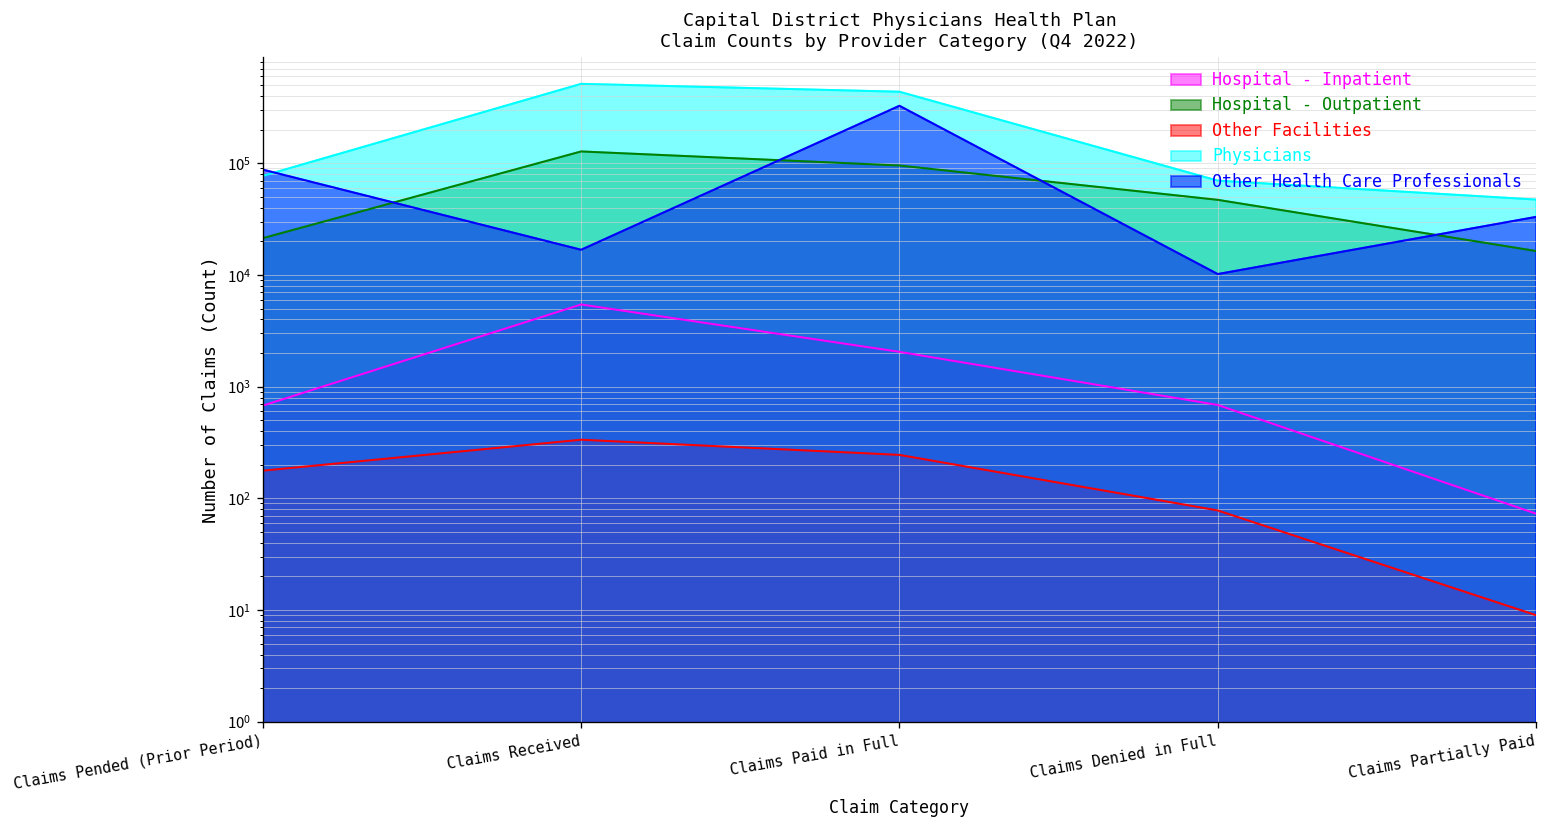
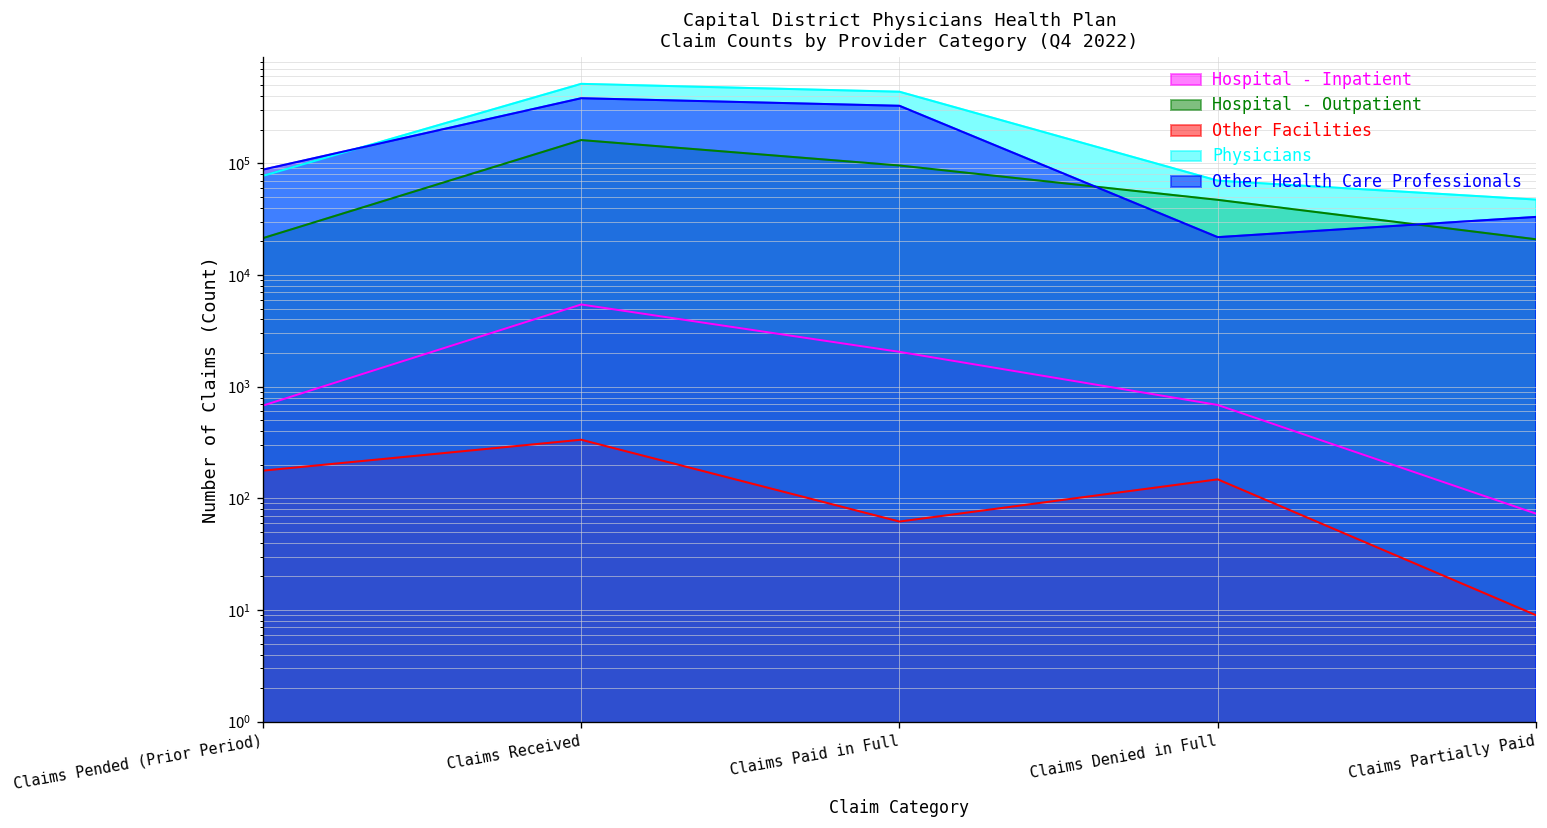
Hospital - Outpatient, Claims Received: 130000 -> 160000
Other Health Care Professionals, Claims Received: 17000 -> 380000
Other Facilities, Claims Paid in Full: 250 -> 60
Other Facilities, Claims Denied in Full: 80 -> 150
Other Health Care Professionals, Claims Denied in Full: 10000 -> 22000
Hospital - Outpatient, Claims Partially Paid: 16000 -> 21000
